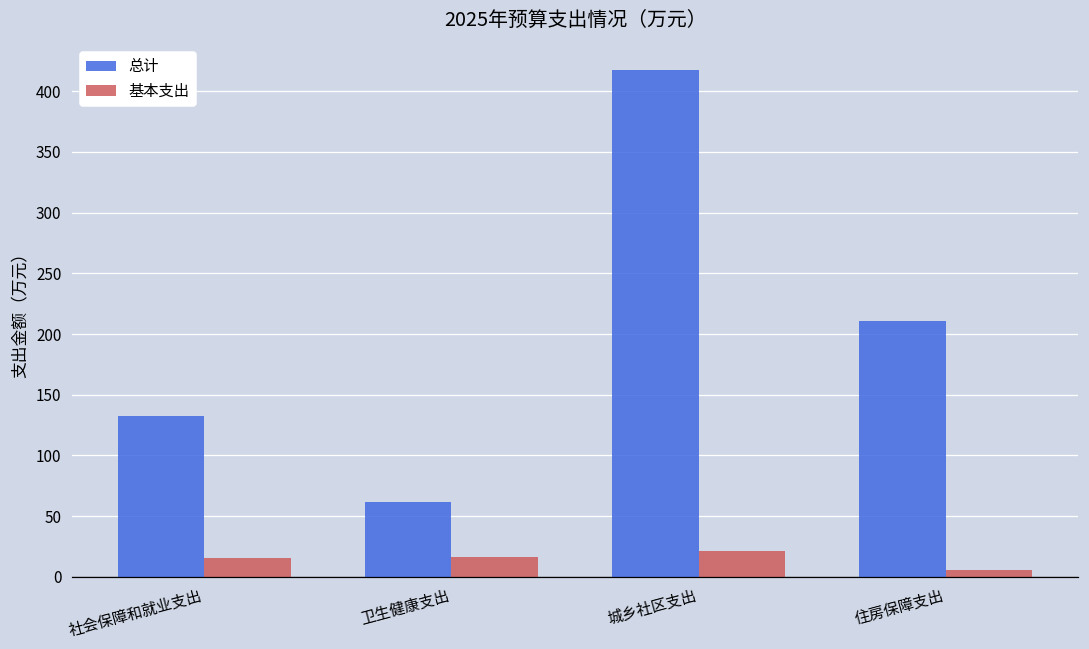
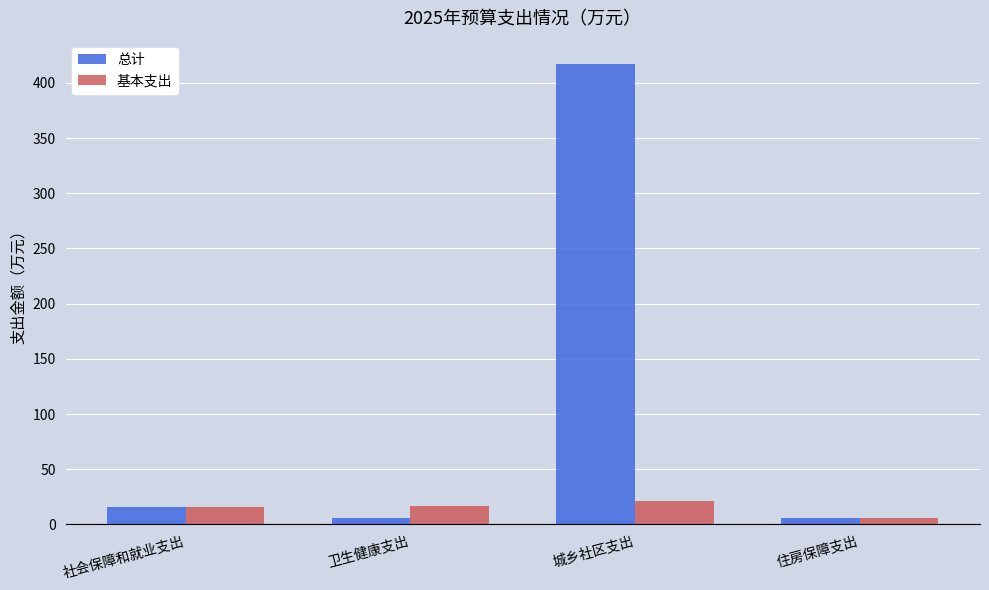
总计, 社会保障和就业支出: 133 -> 15
总计, 卫生健康支出: 62 -> 6
总计, 住房保障支出: 211 -> 5
